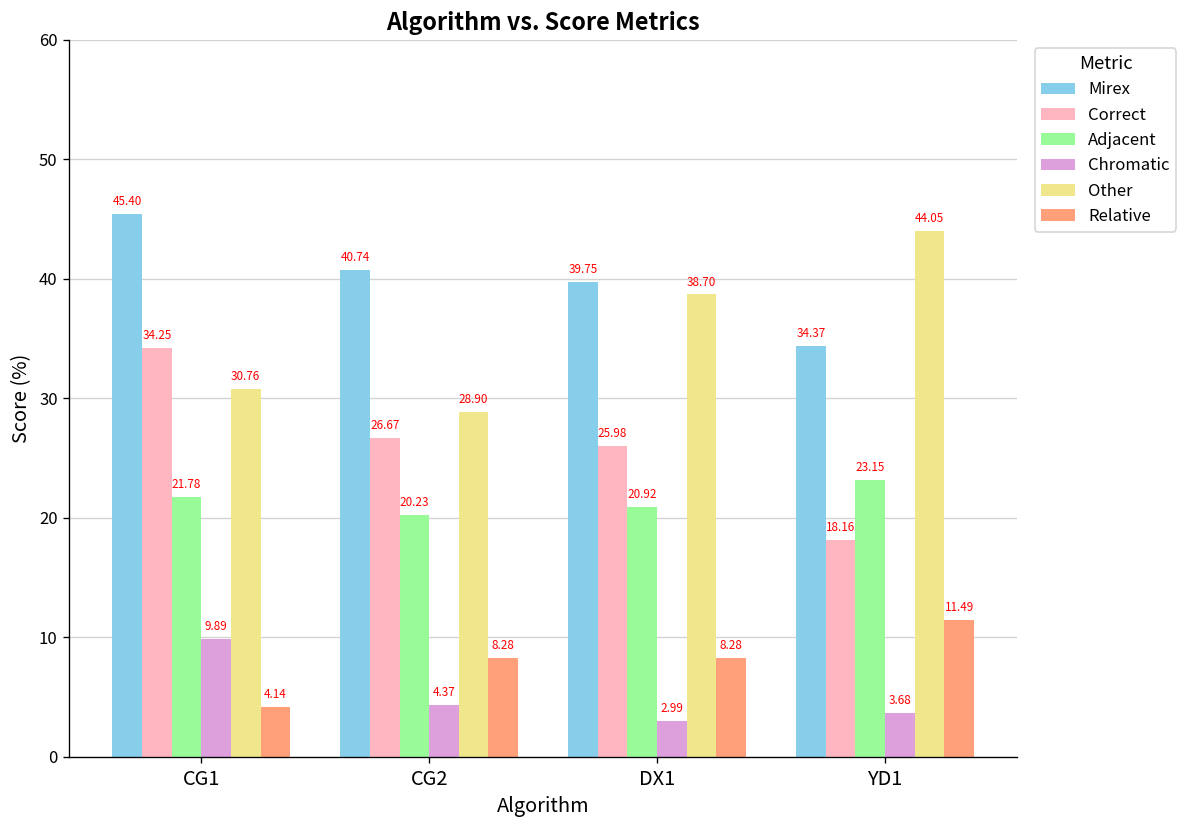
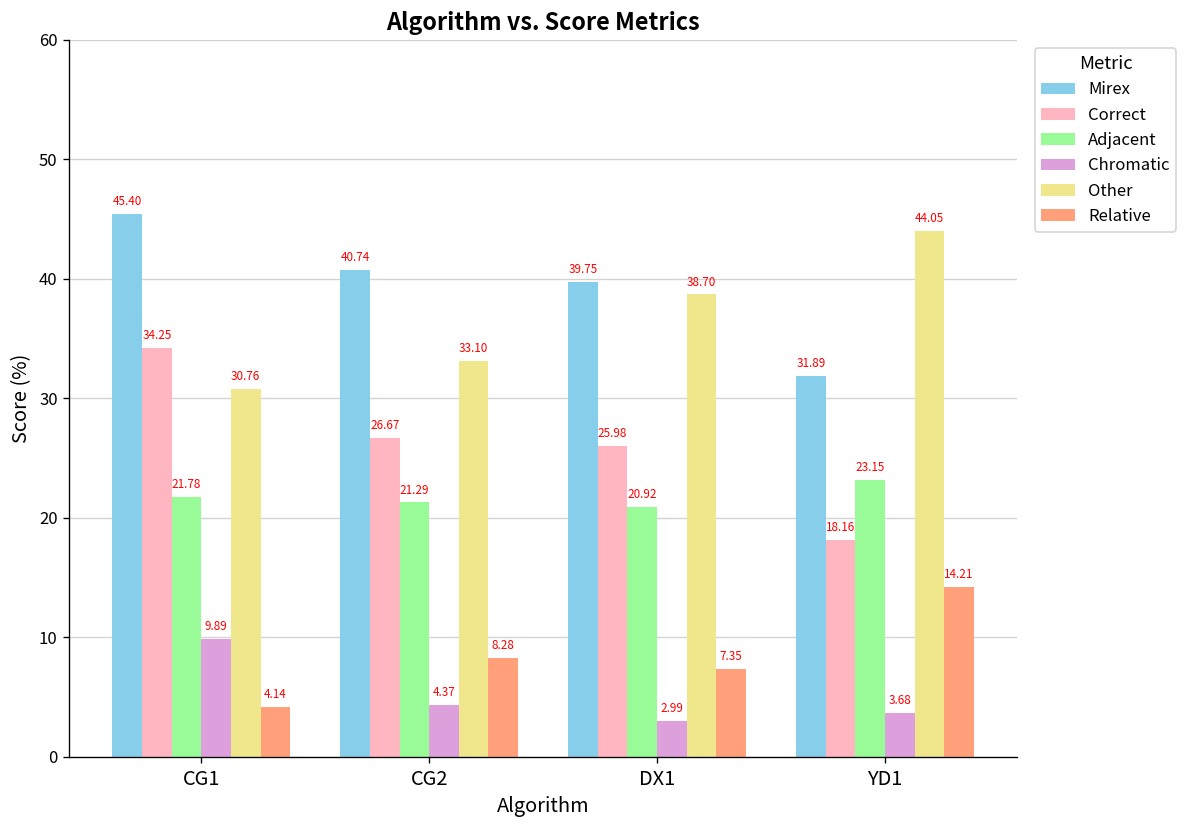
Adjacent, CG2: 20.23 -> 21.29
Other, CG2: 28.90 -> 33.10
Relative, DX1: 8.28 -> 7.35
Mirex, YD1: 34.37 -> 31.89
Relative, YD1: 11.49 -> 14.21
